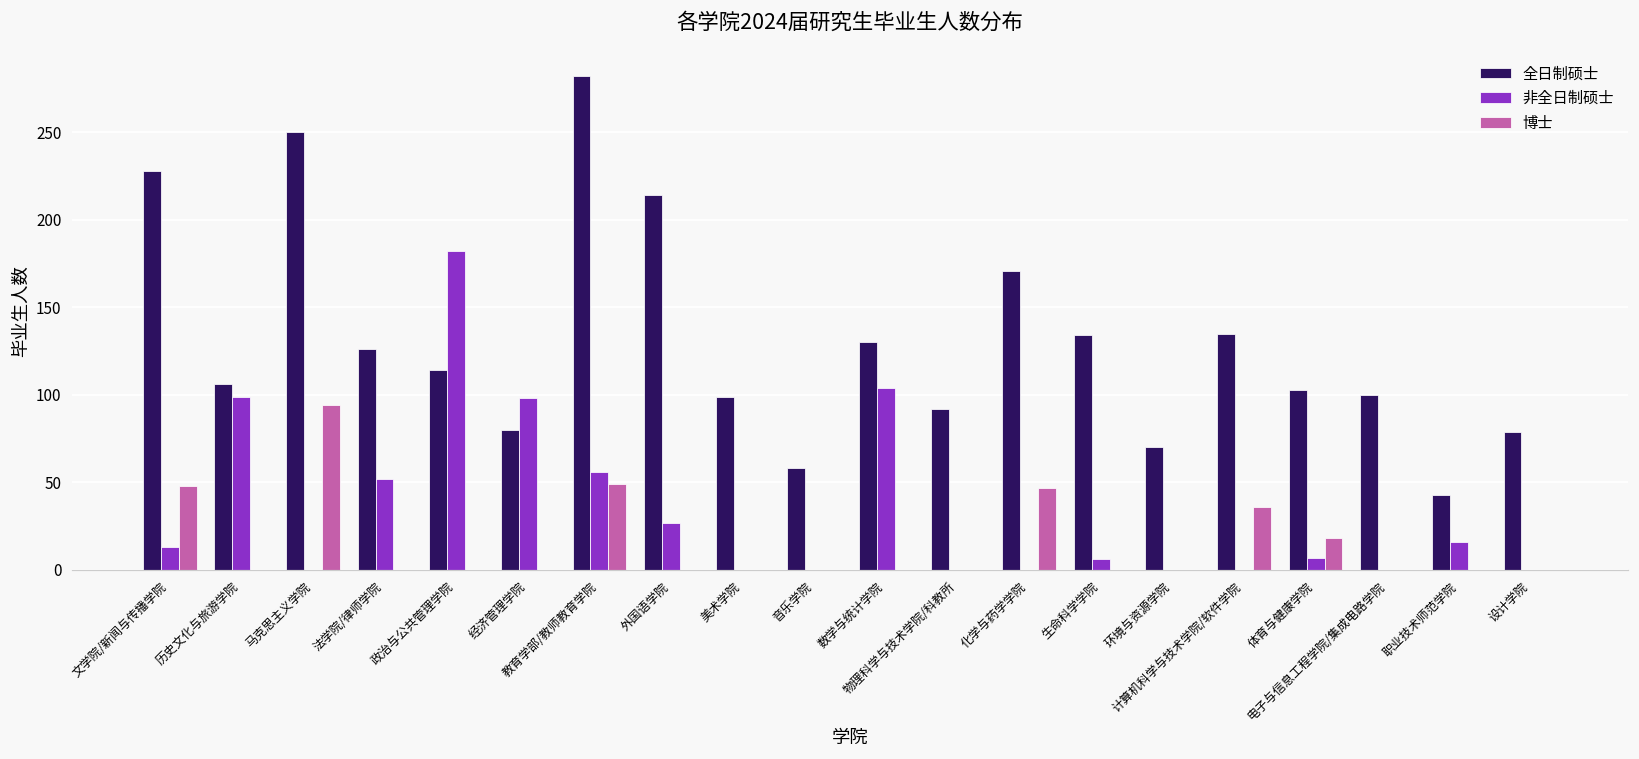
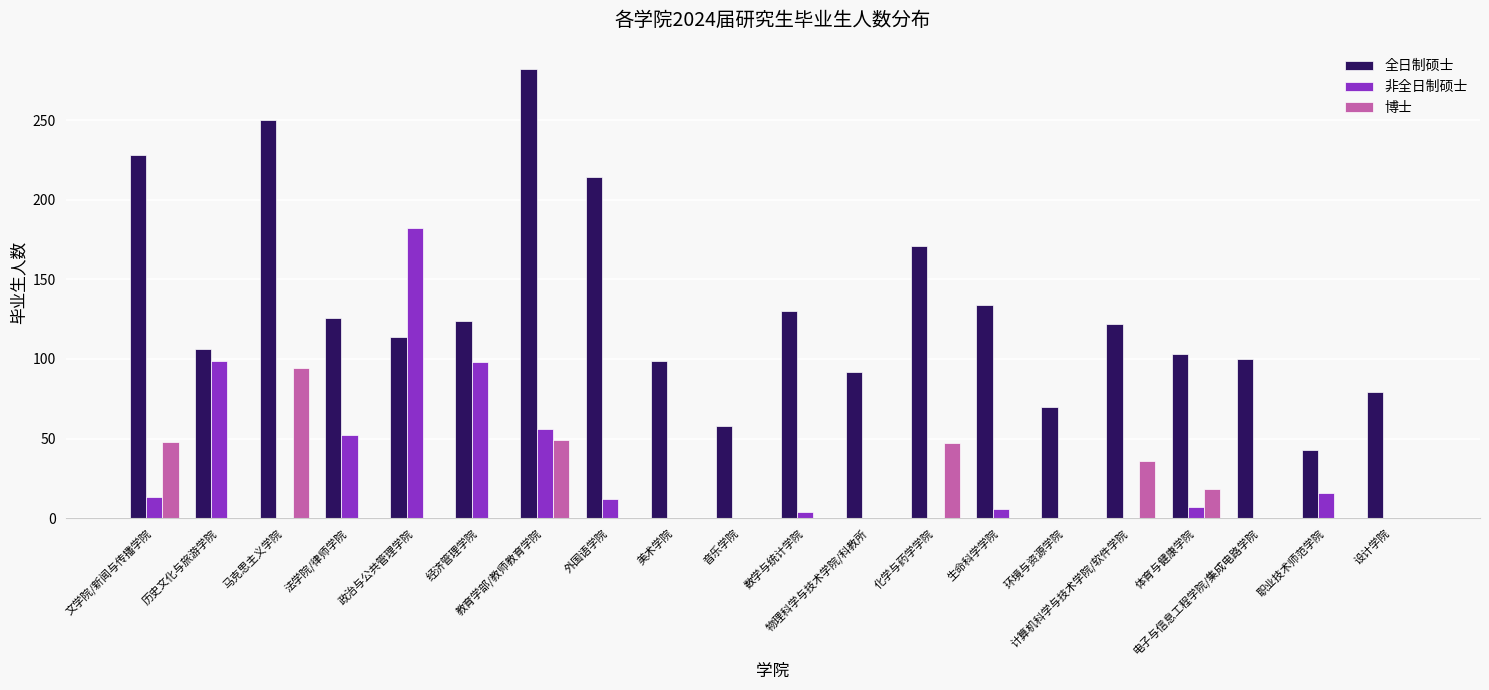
全日制硕士, 经济管理学院: 80 -> 124
非全日制硕士, 外国语学院: 27 -> 12
非全日制硕士, 数学与统计学院: 104 -> 4
全日制硕士, 计算机科学与技术学院/软件学院: 135 -> 122
